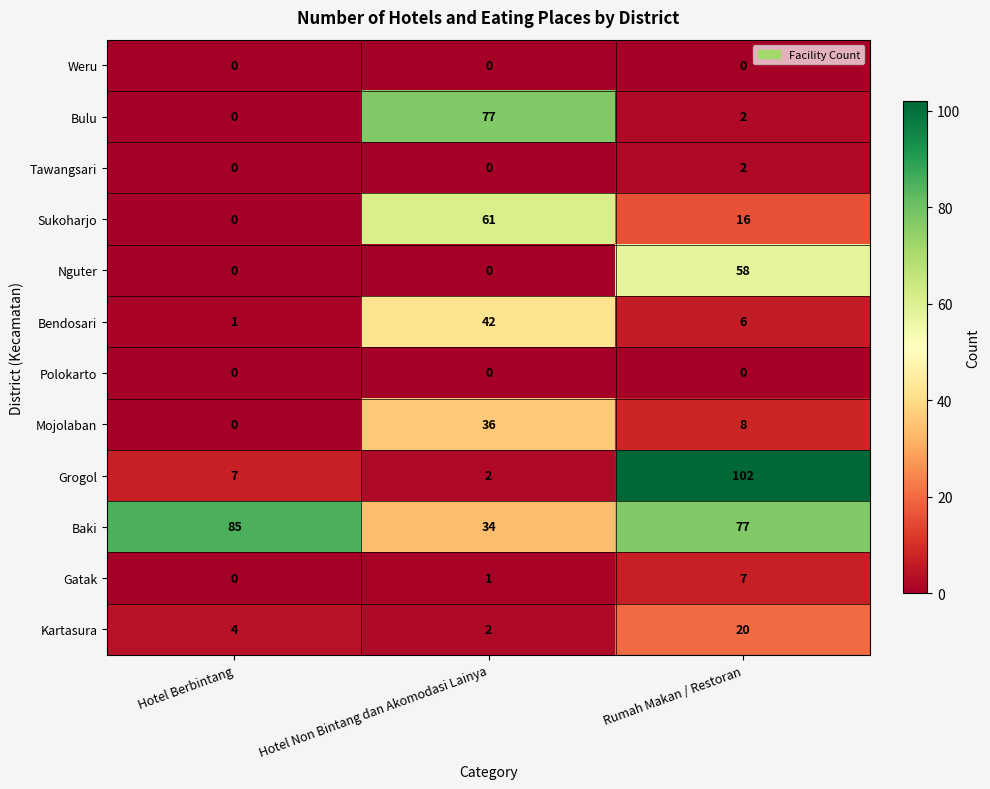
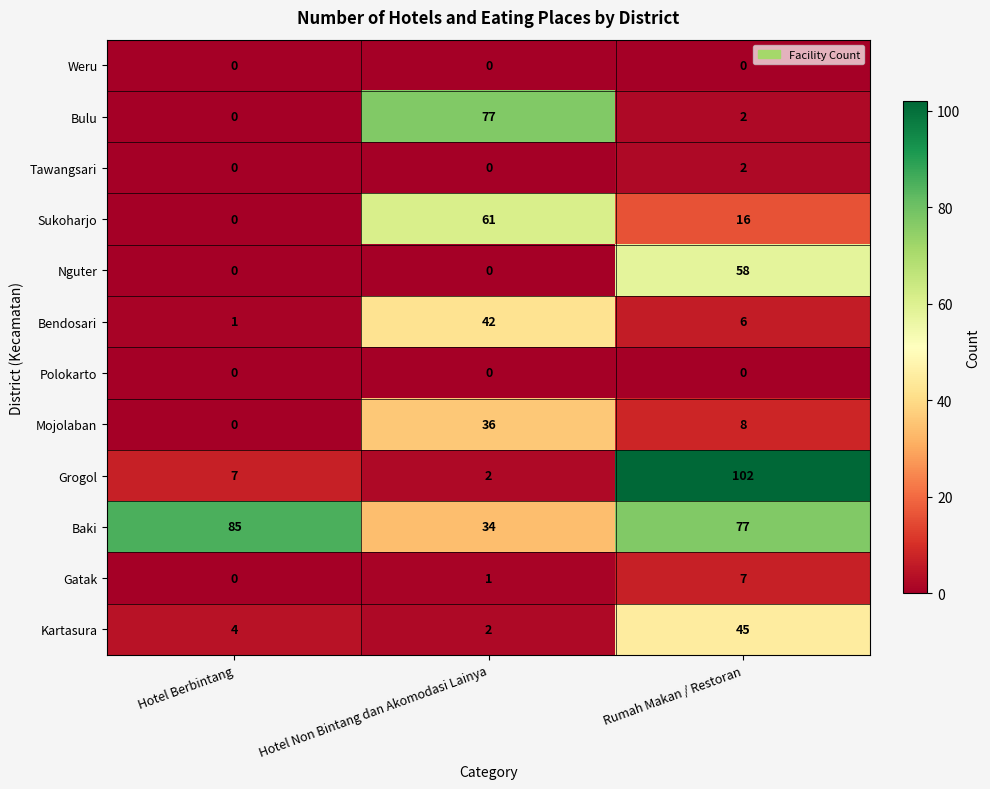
Kartasura, Rumah Makan / Restoran: 20 -> 45
